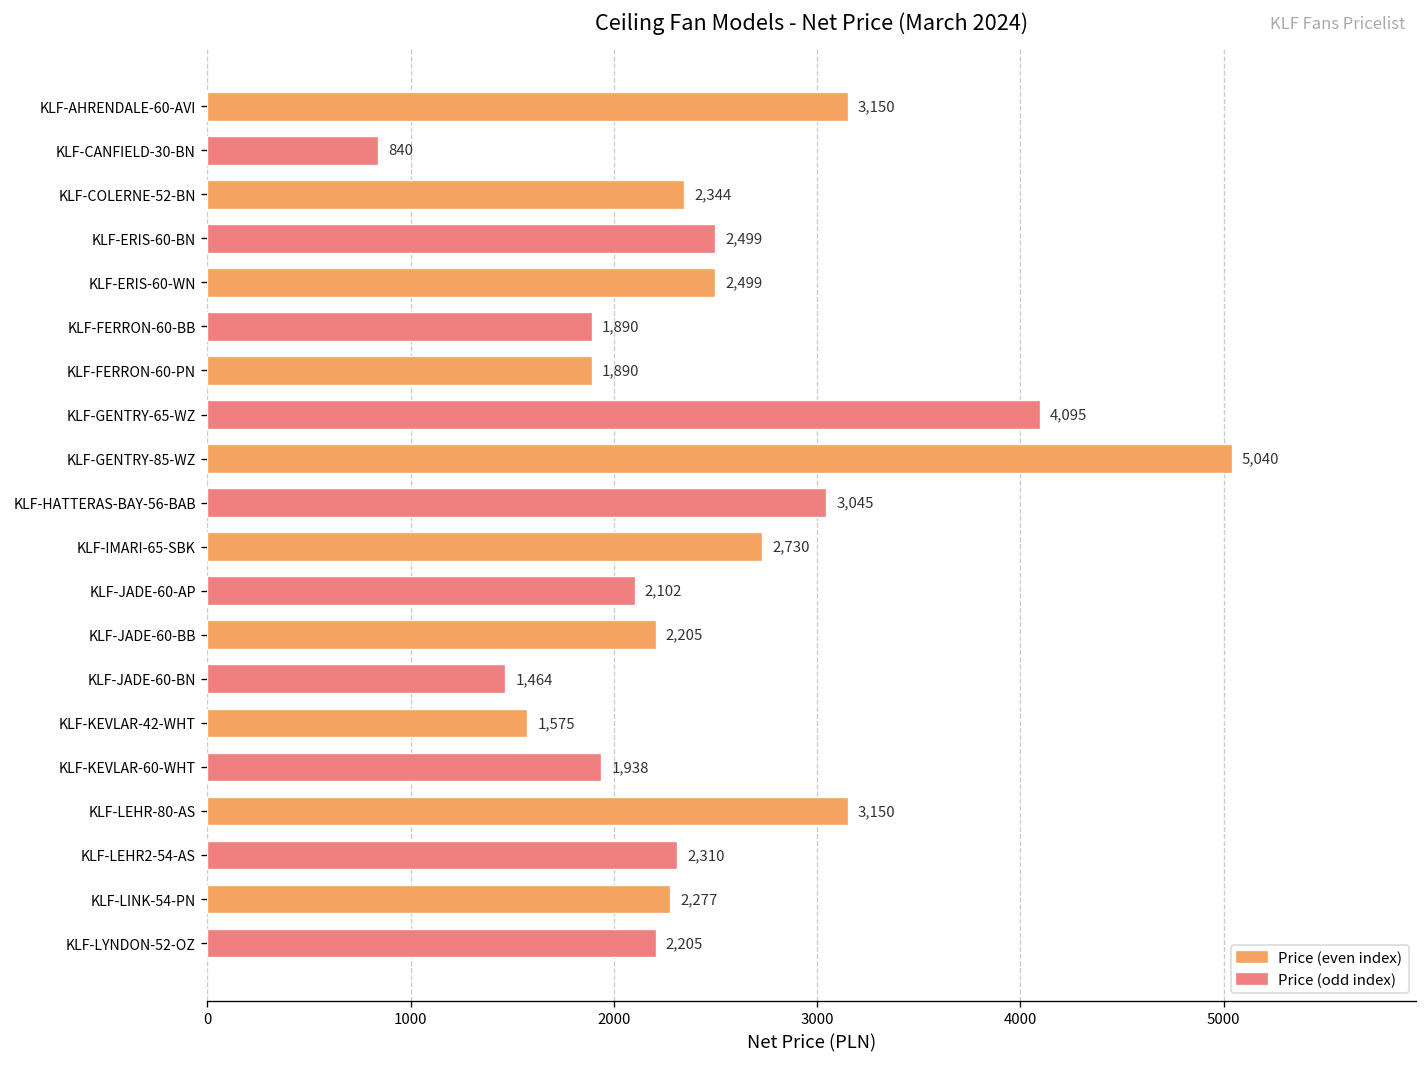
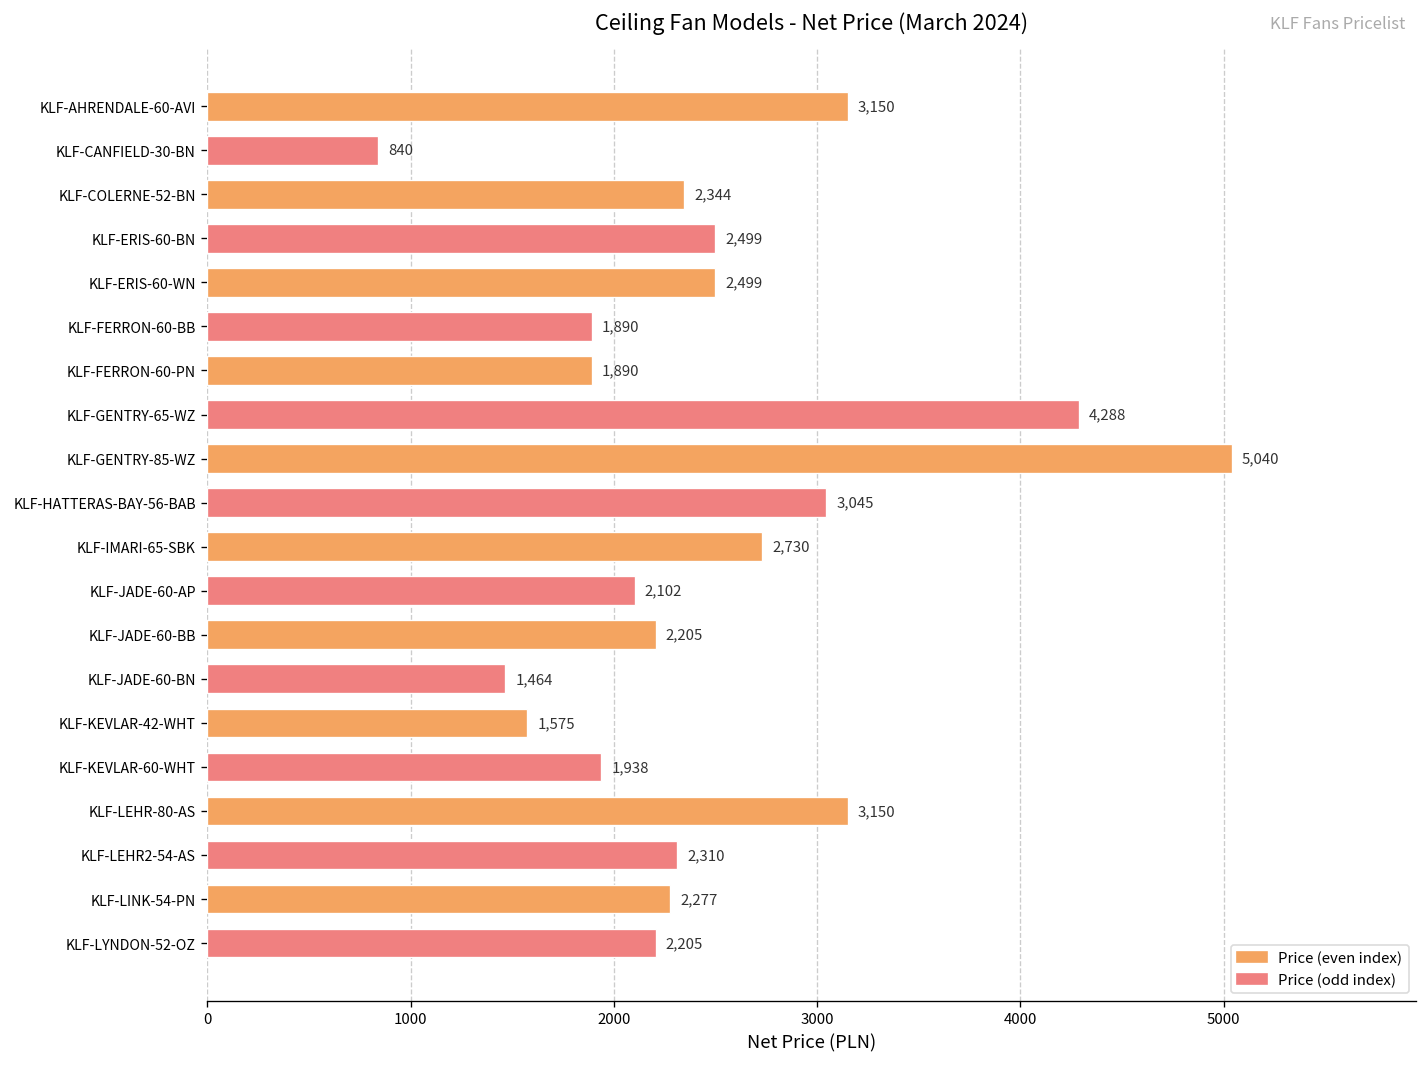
KLF-GENTRY-65-WZ: 4,095 -> 4,288
